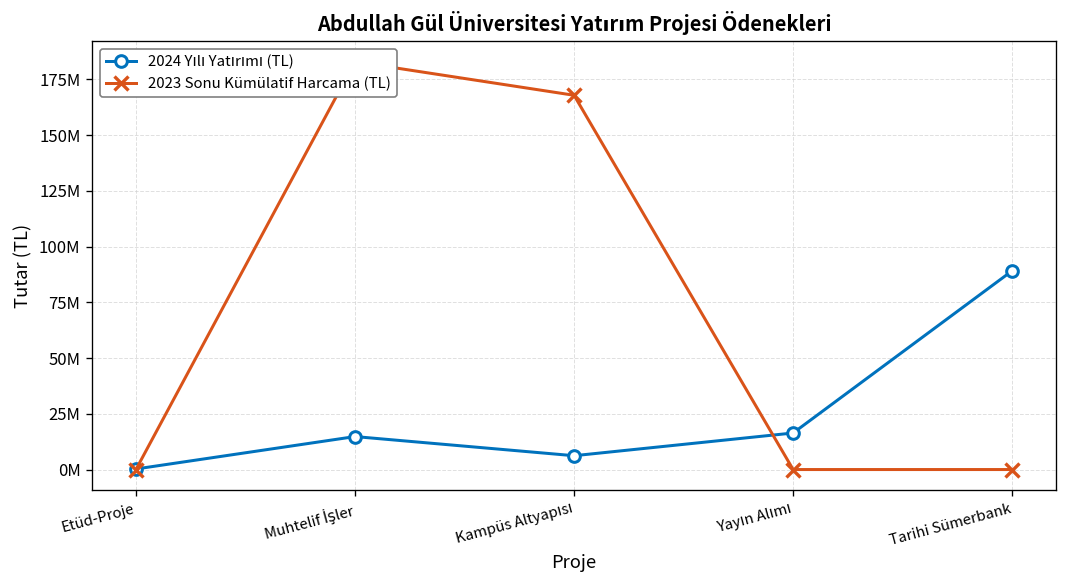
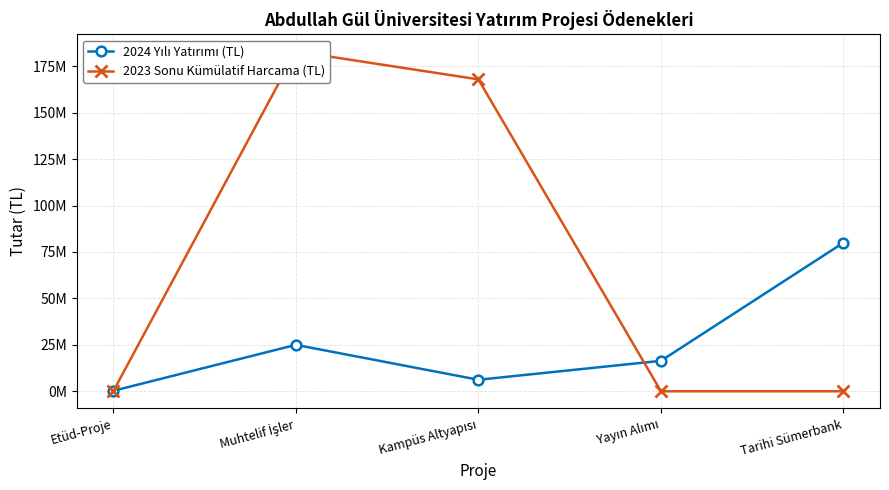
2024 Yılı Yatırımı (TL), Muhtelif İşler: 15000000 -> 25000000
2024 Yılı Yatırımı (TL), Tarihi Sümerbank: 89000000 -> 80000000
